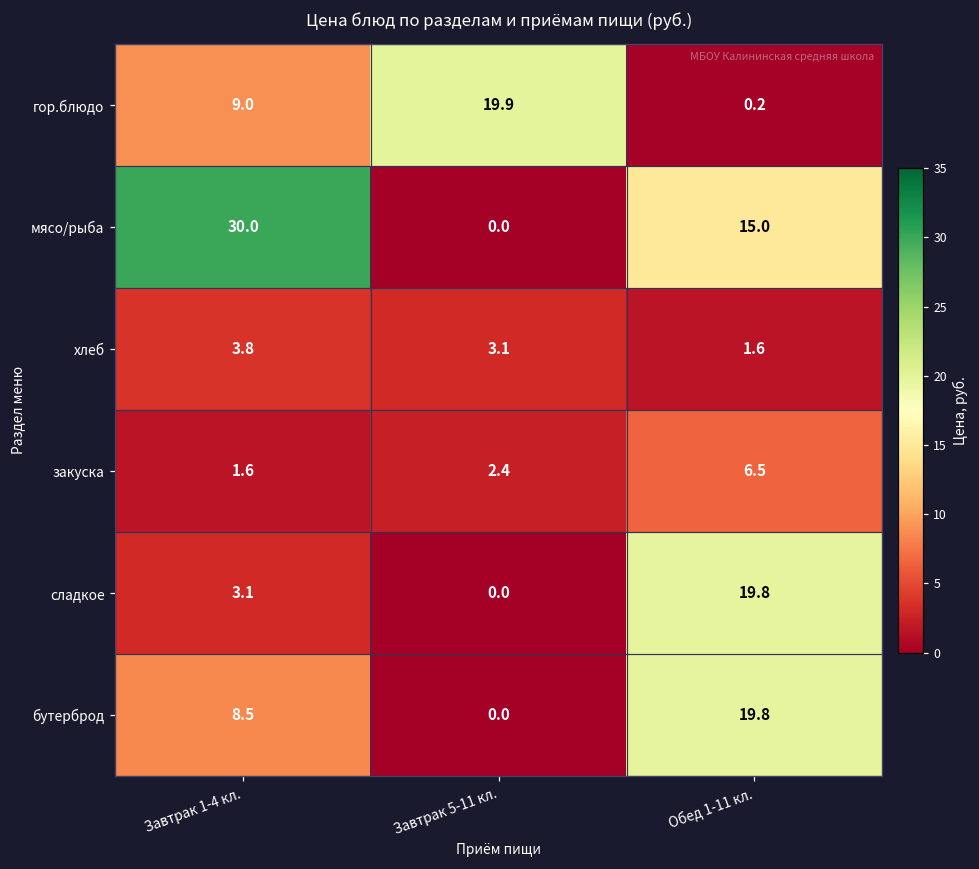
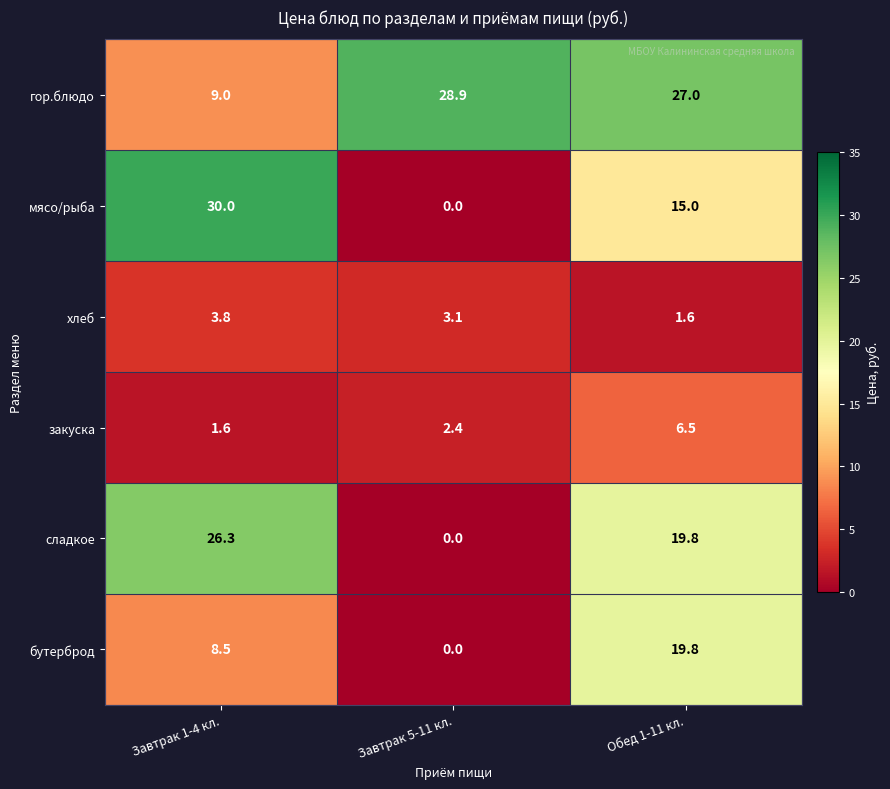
гор.блюдо, Завтрак 5-11 кл.: 19.9 -> 28.9
гор.блюдо, Обед 1-11 кл.: 0.2 -> 27.0
сладкое, Завтрак 1-4 кл.: 3.1 -> 26.3
